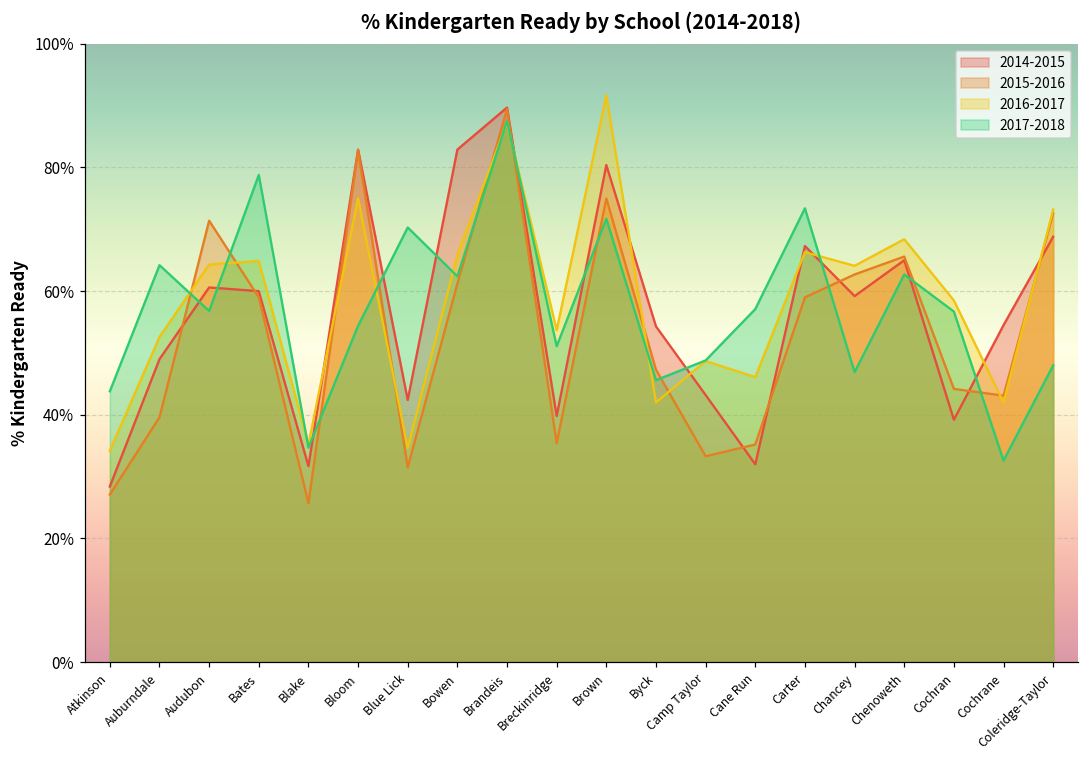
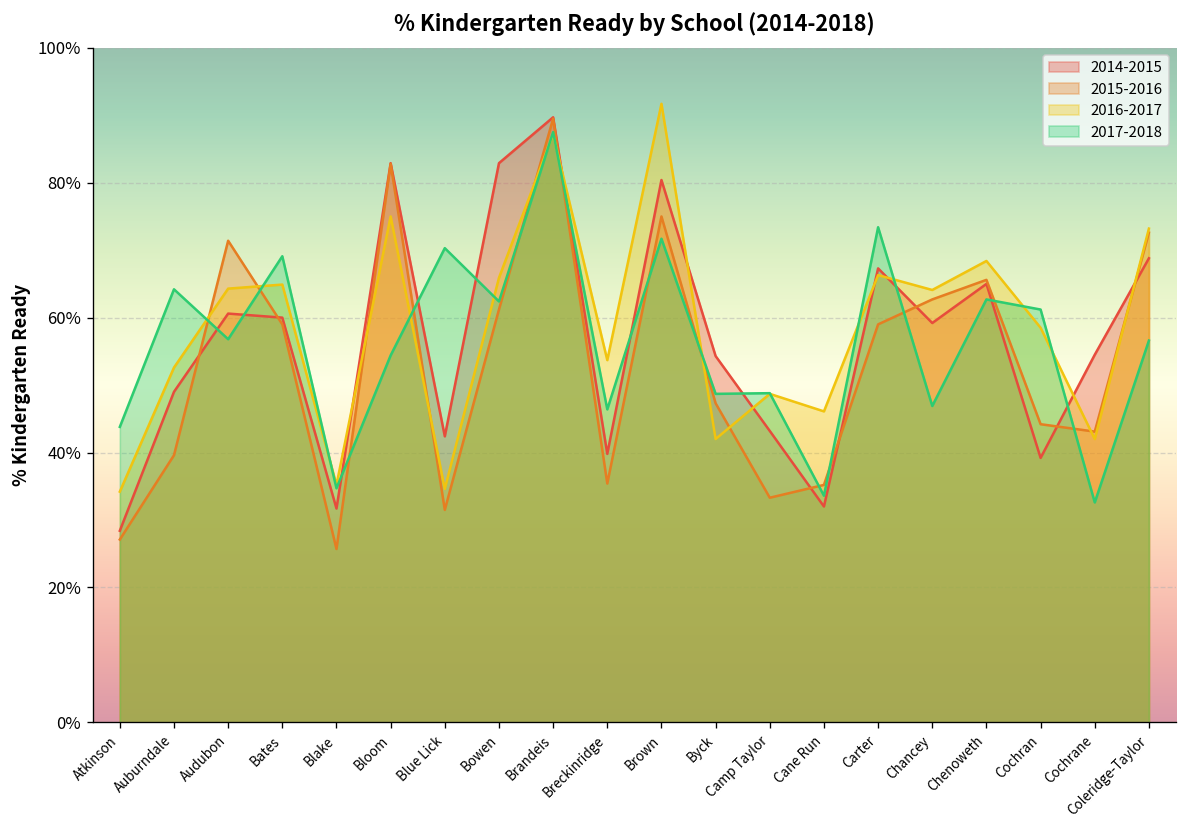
2017-2018, Bates: 79% -> 69%
2017-2018, Breckinridge: 51% -> 46%
2017-2018, Byck: 46% -> 49%
2017-2018, Cane Run: 57% -> 34%
2017-2018, Cochran: 57% -> 61%
2017-2018, Coleridge-Taylor: 48% -> 57%
